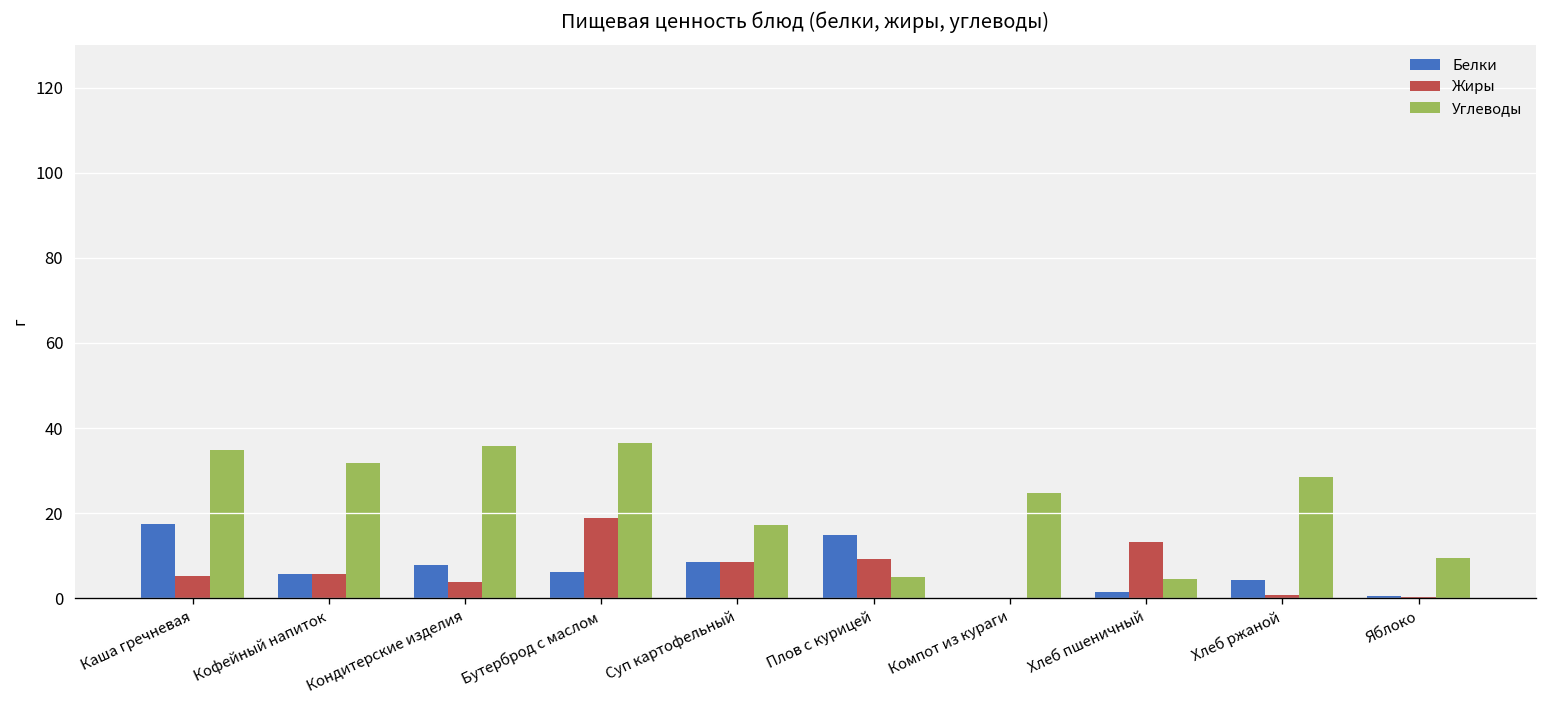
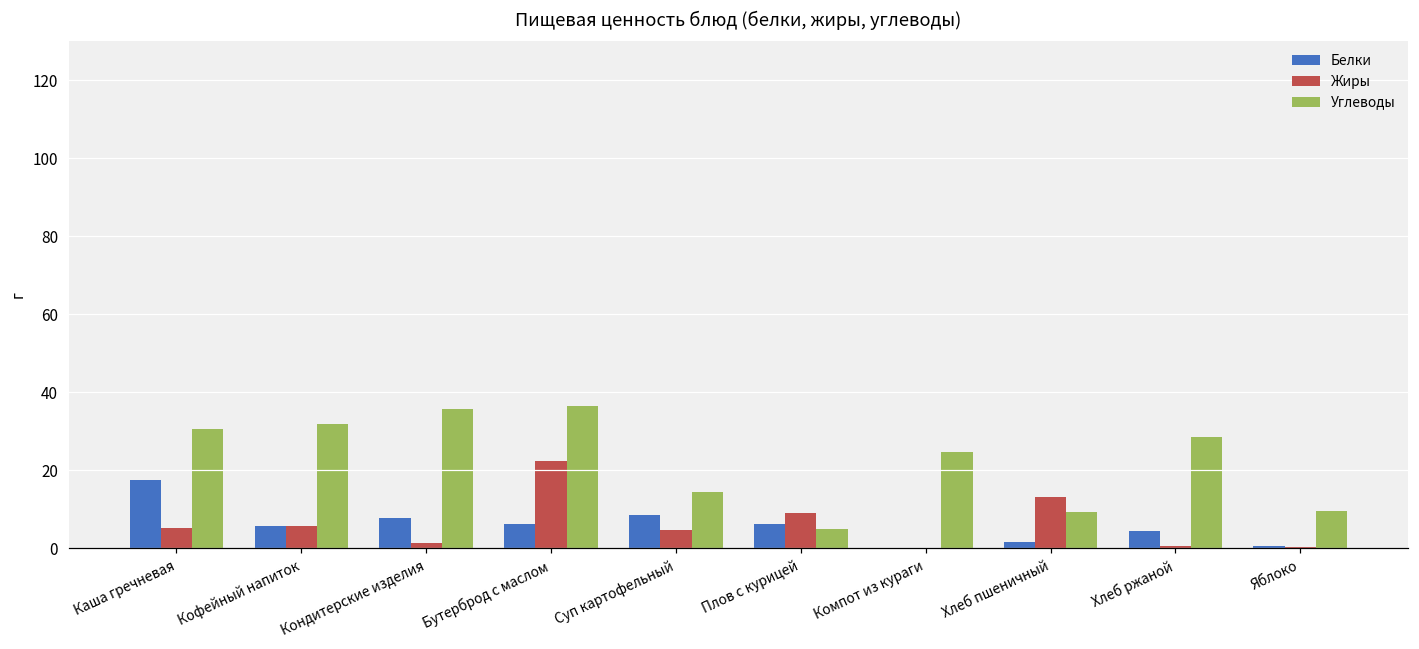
Углеводы, Каша гречневая: 35 -> 31
Жиры, Кондитерские изделия: 4 -> 1
Жиры, Бутерброд с маслом: 19 -> 22
Жиры, Суп картофельный: 8 -> 5
Углеводы, Суп картофельный: 17 -> 14
Белки, Плов с курицей: 15 -> 6
Углеводы, Хлеб пшеничный: 5 -> 9
